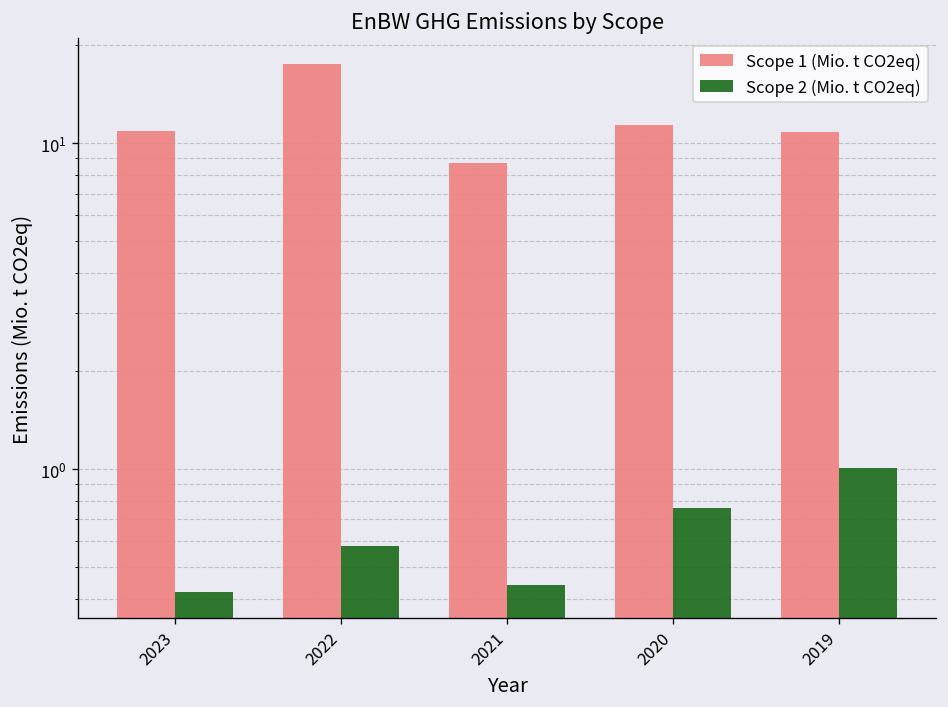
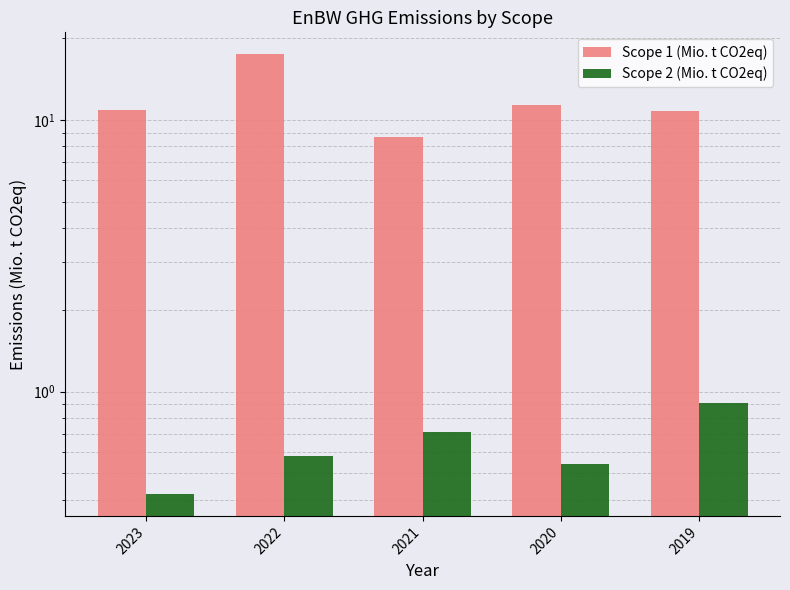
Scope 2 (Mio. t CO2eq), 2021: 0.44 -> 0.71
Scope 2 (Mio. t CO2eq), 2020: 0.76 -> 0.54
Scope 2 (Mio. t CO2eq), 2019: 1.01 -> 0.91
